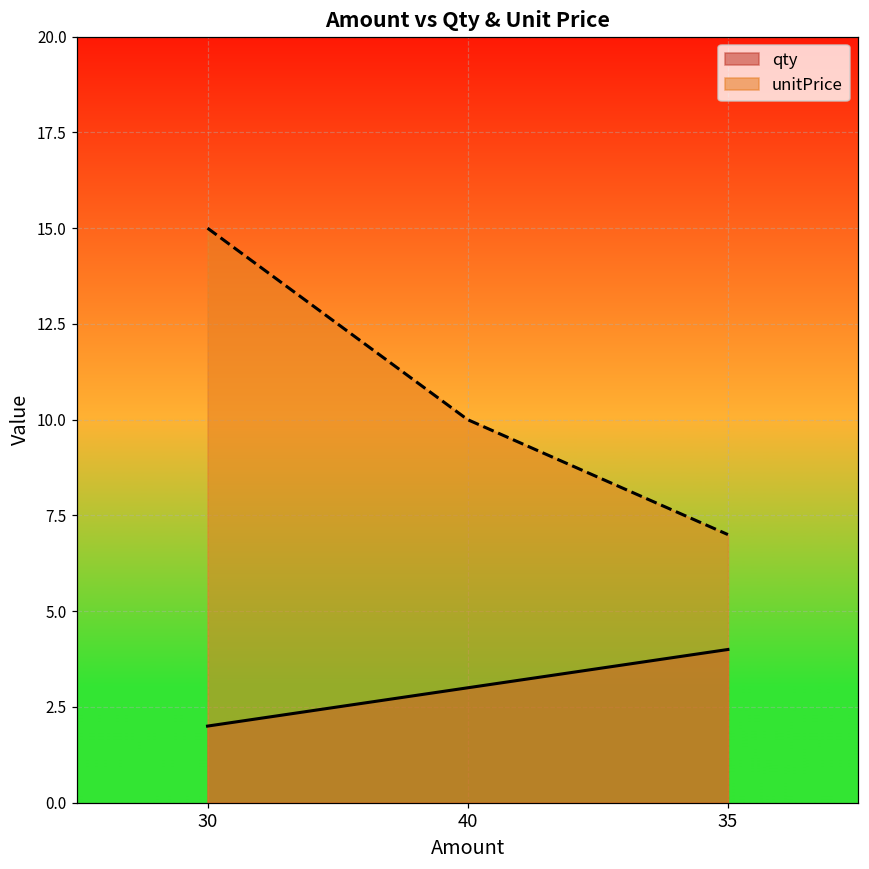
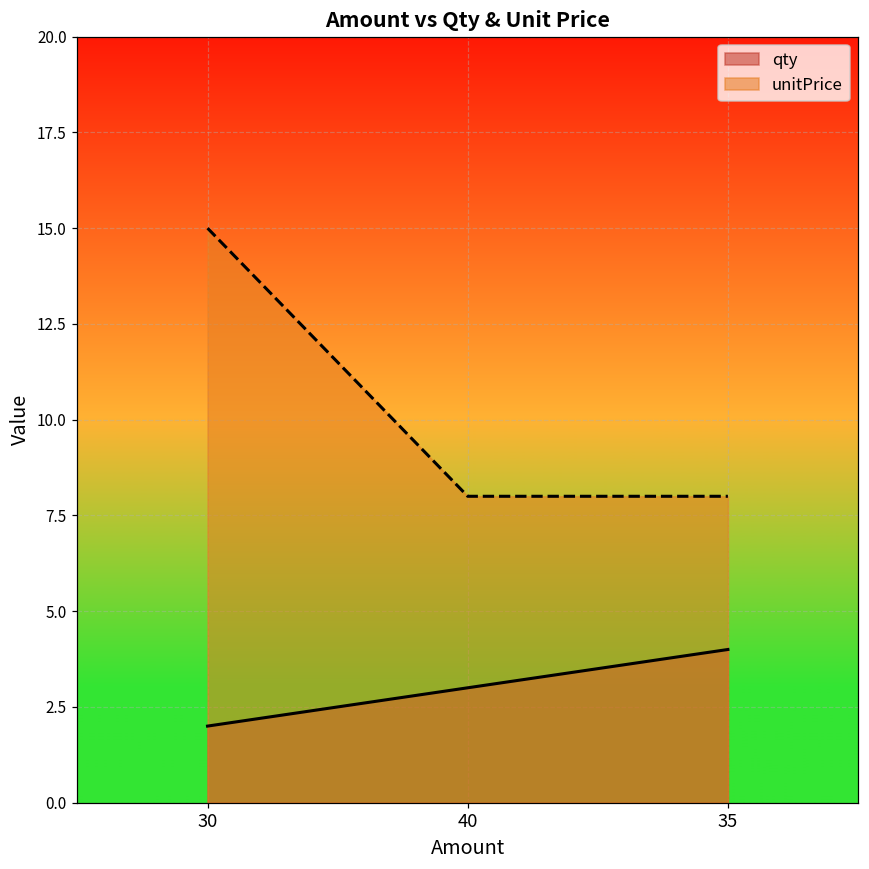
unitPrice, 40: 10 -> 8
unitPrice, 35: 7 -> 8
